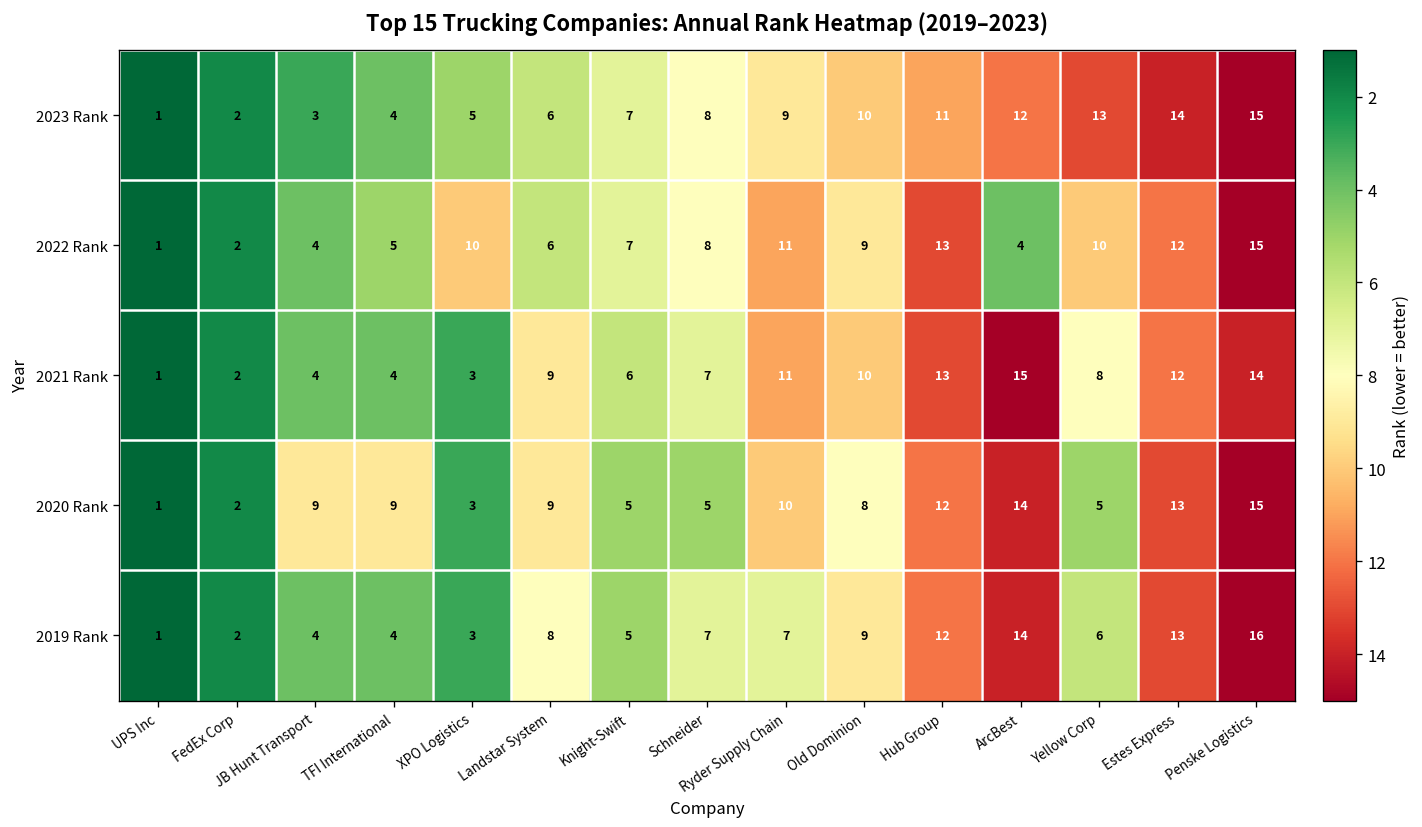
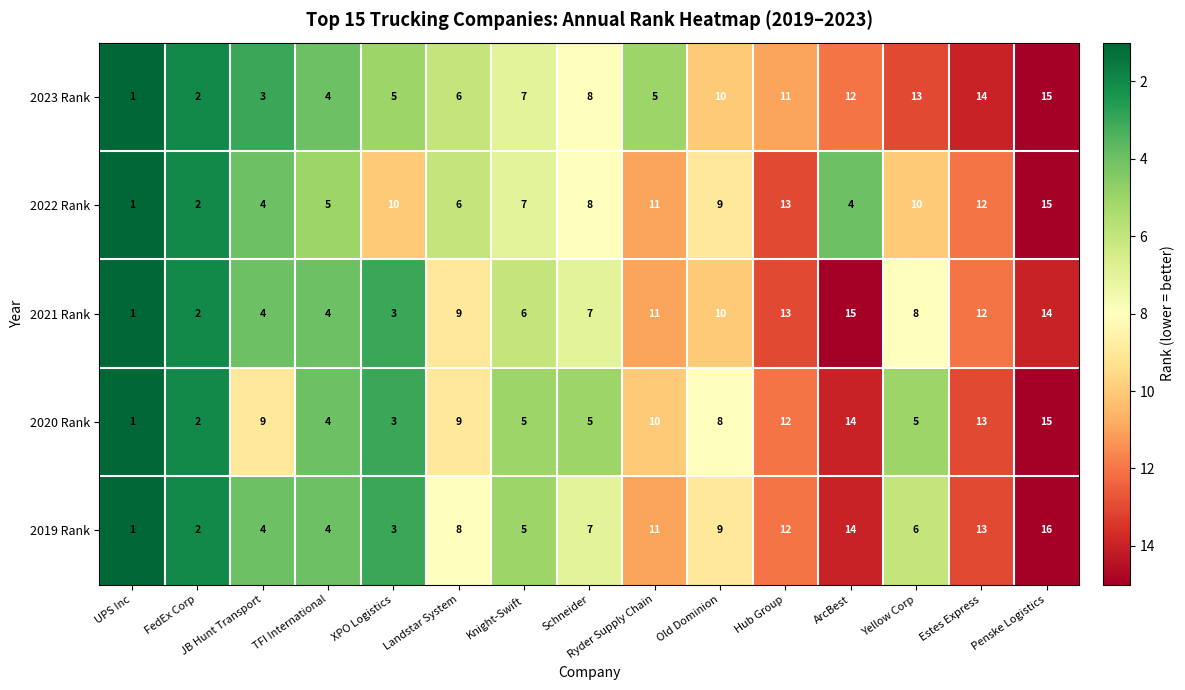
2023 Rank, Ryder Supply Chain: 9 -> 5
2020 Rank, TFI International: 9 -> 4
2019 Rank, Ryder Supply Chain: 7 -> 11
